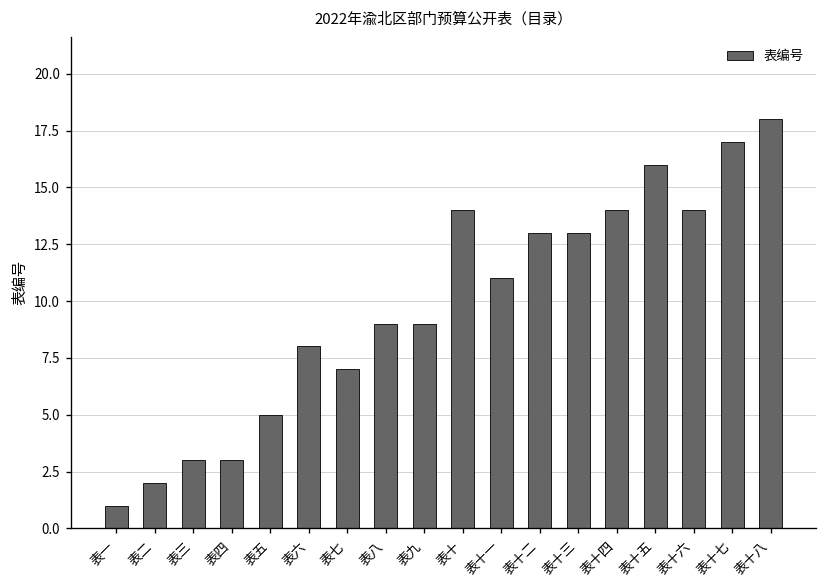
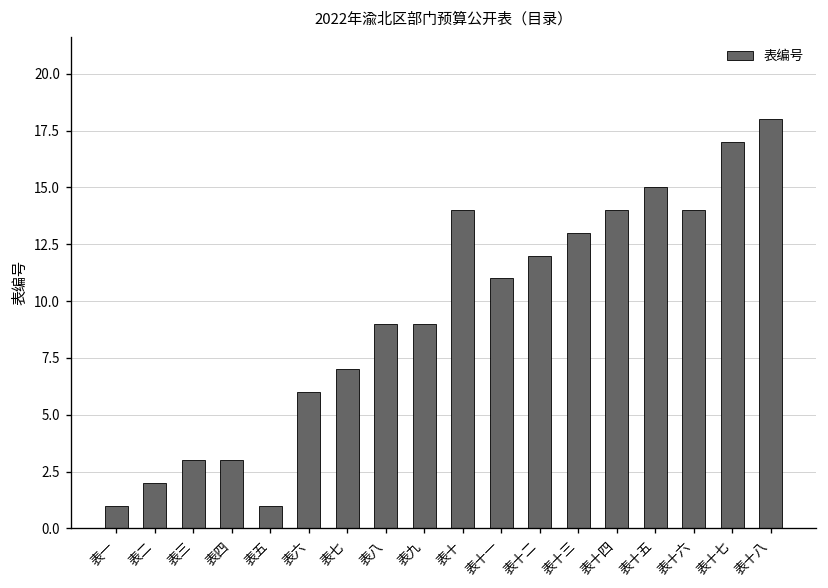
表五: 5 -> 1
表六: 8 -> 6
表十二: 13 -> 12
表十五: 16 -> 15
